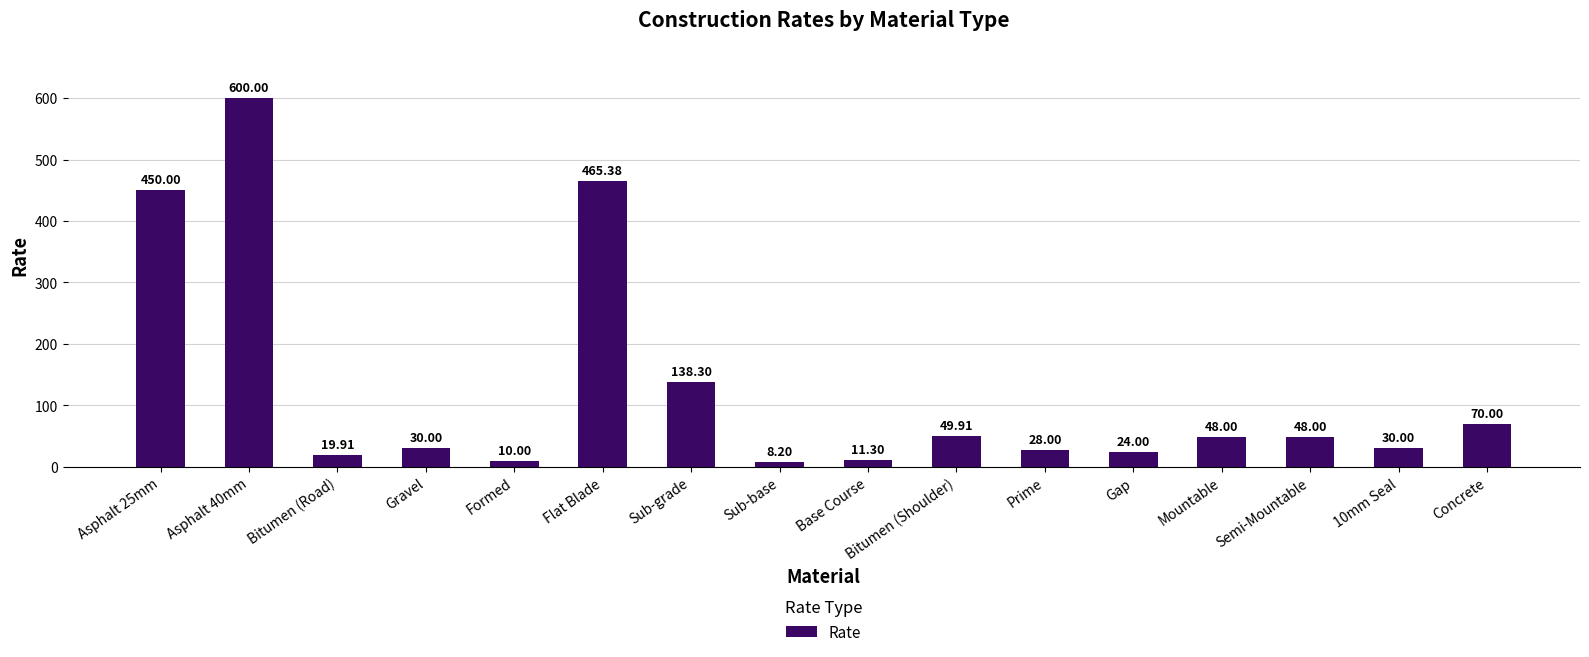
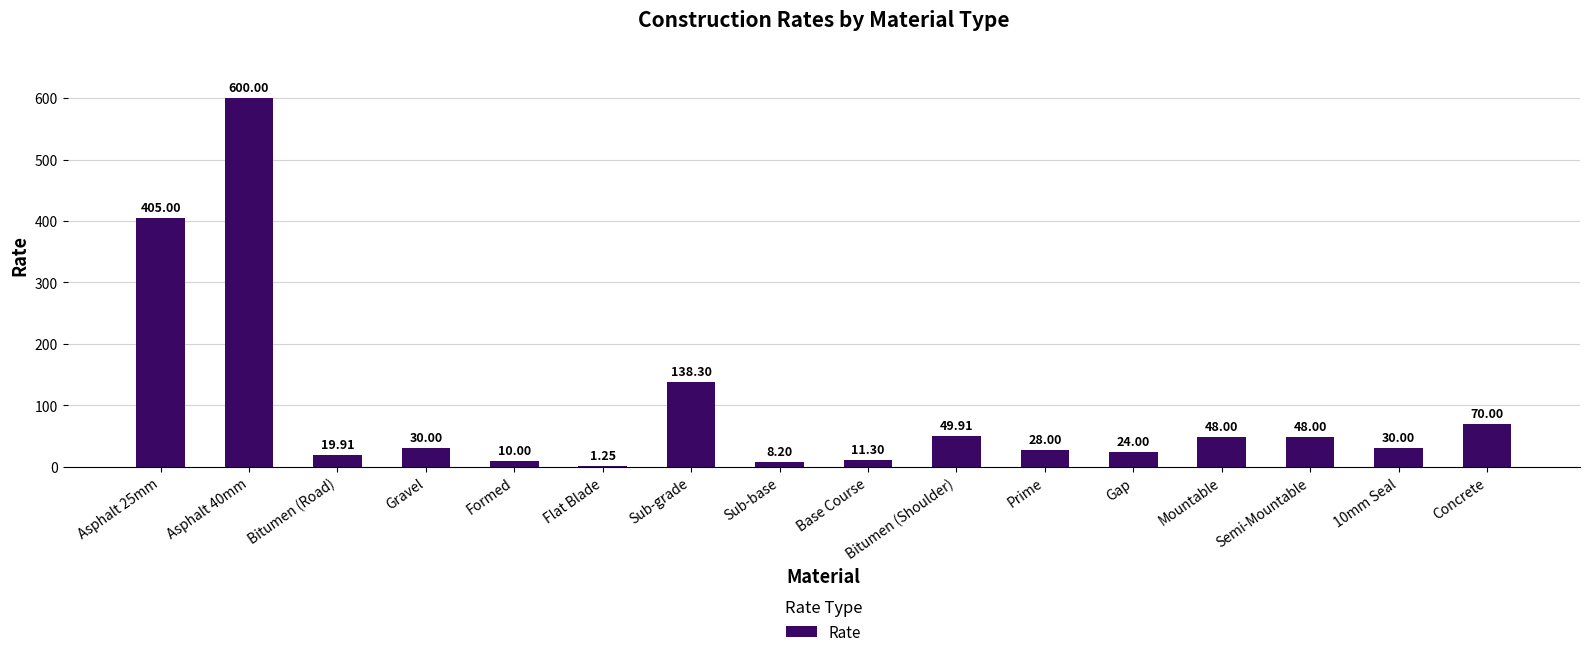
Asphalt 25mm: 450.00 -> 405.00
Flat Blade: 465.38 -> 1.25
